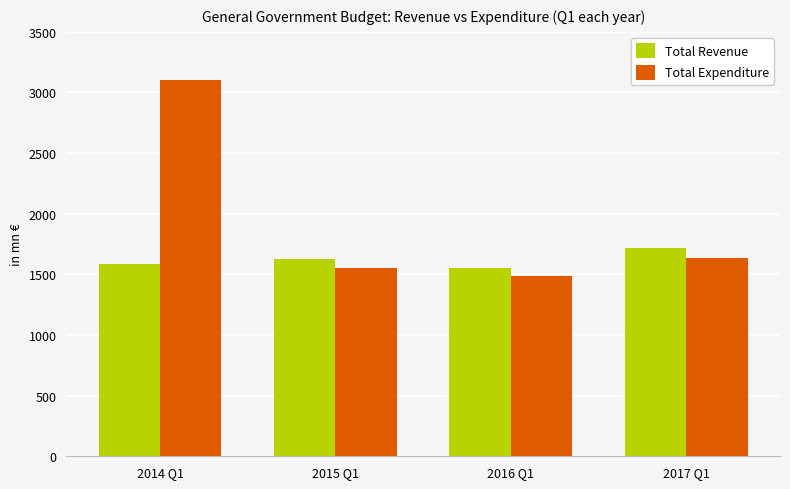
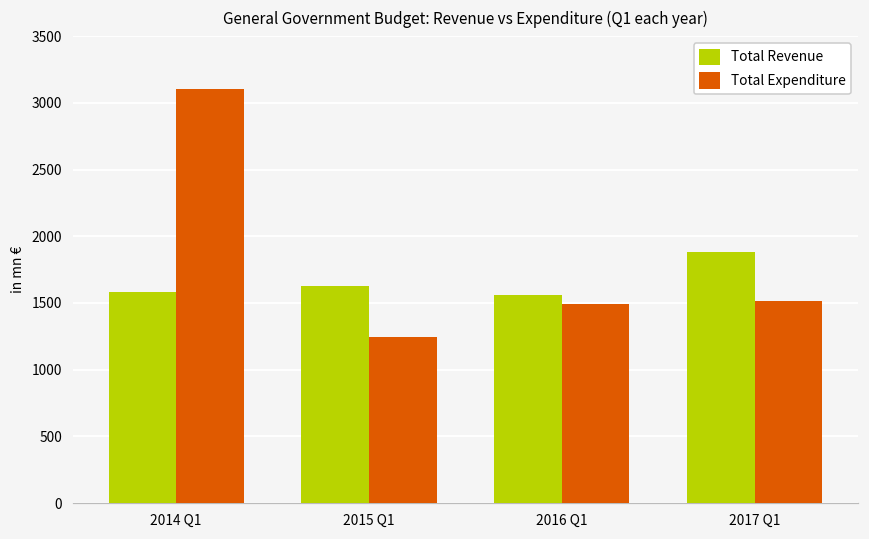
Total Expenditure, 2015 Q1: 1550 -> 1240
Total Revenue, 2017 Q1: 1720 -> 1880
Total Expenditure, 2017 Q1: 1640 -> 1520
